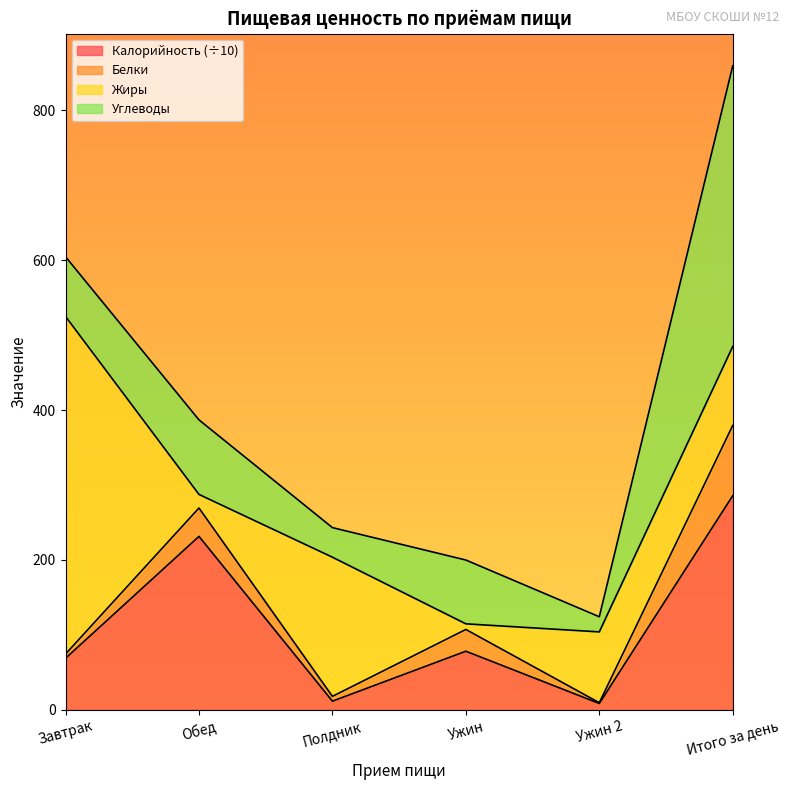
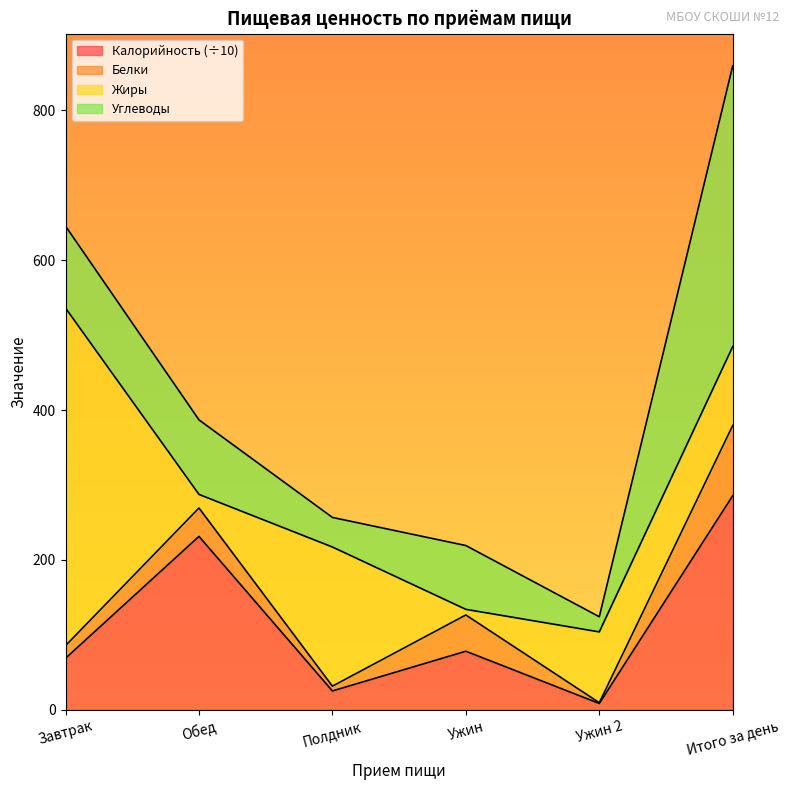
Белки, Завтрак: 10 -> 20
Углеводы, Завтрак: 80 -> 110
Калорийность (÷10), Полдник: 10 -> 30
Белки, Ужин: 30 -> 50
